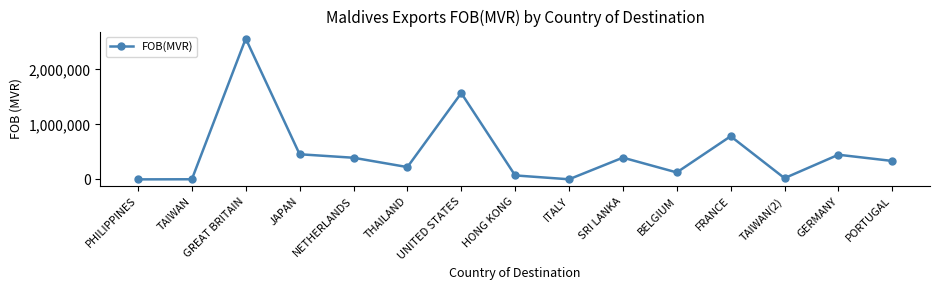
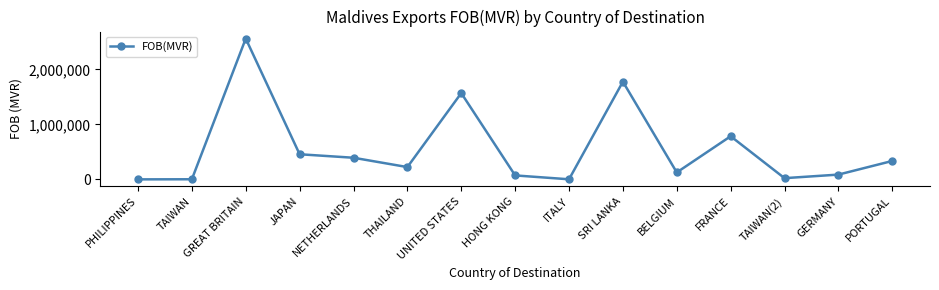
SRI LANKA: 400,000 -> 1,800,000
GERMANY: 400,000 -> 100,000
